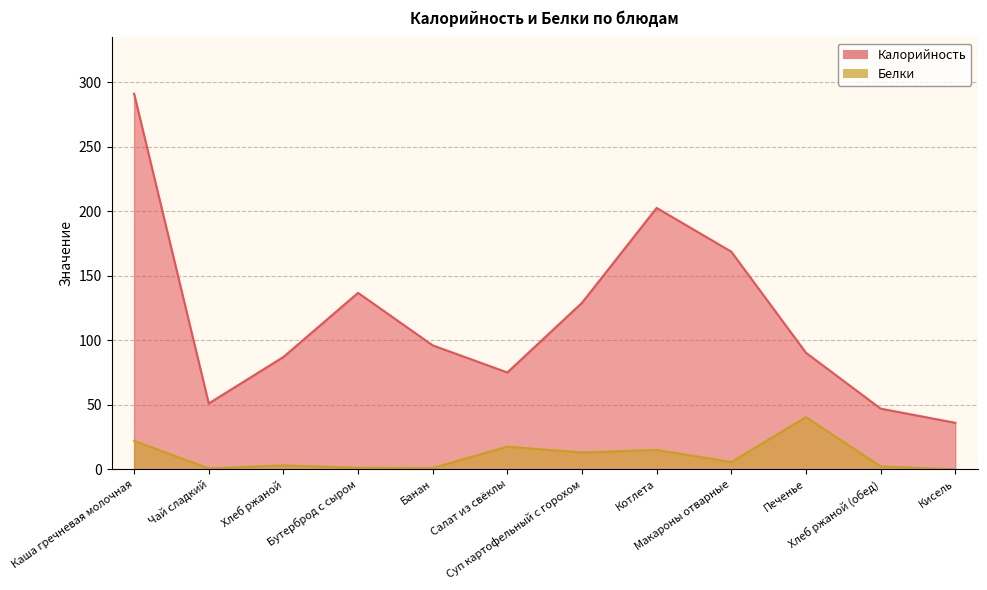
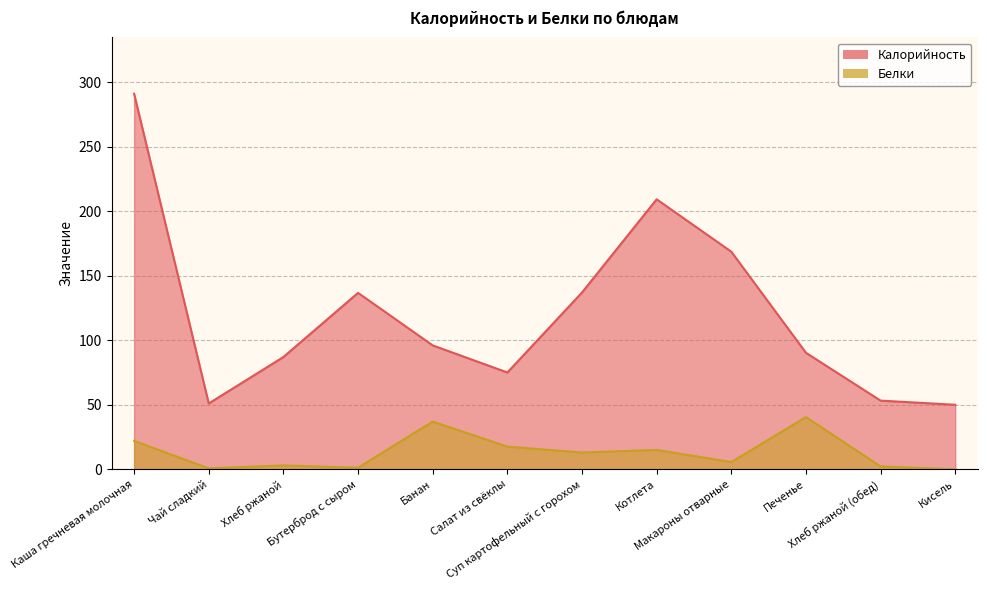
Белки, Банан: 1 -> 37
Калорийность, Суп картофельный с горохом: 129 -> 137
Калорийность, Котлета: 203 -> 209
Калорийность, Хлеб ржаной (обед): 47 -> 53
Калорийность, Кисель: 36 -> 50
